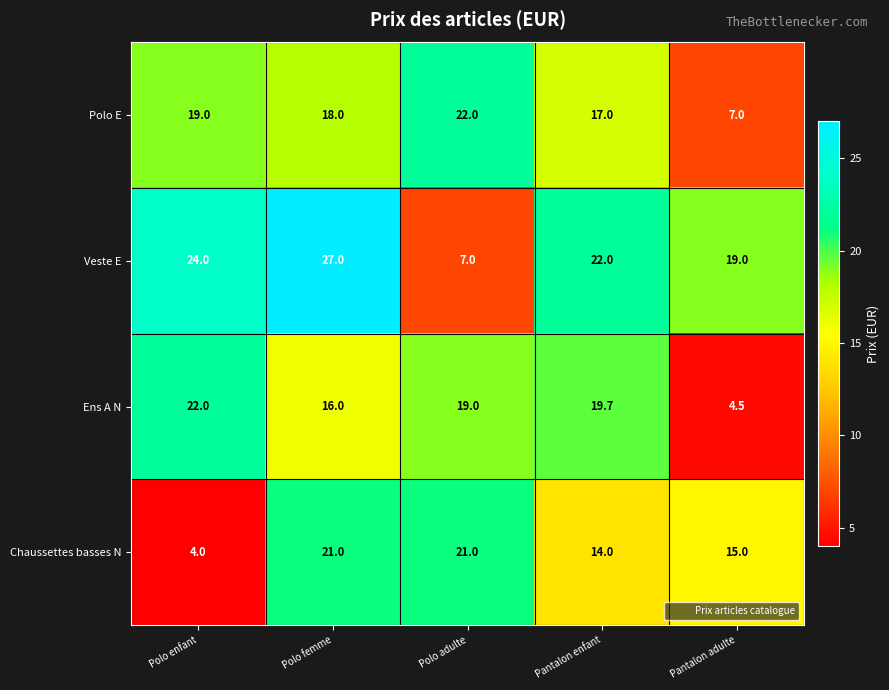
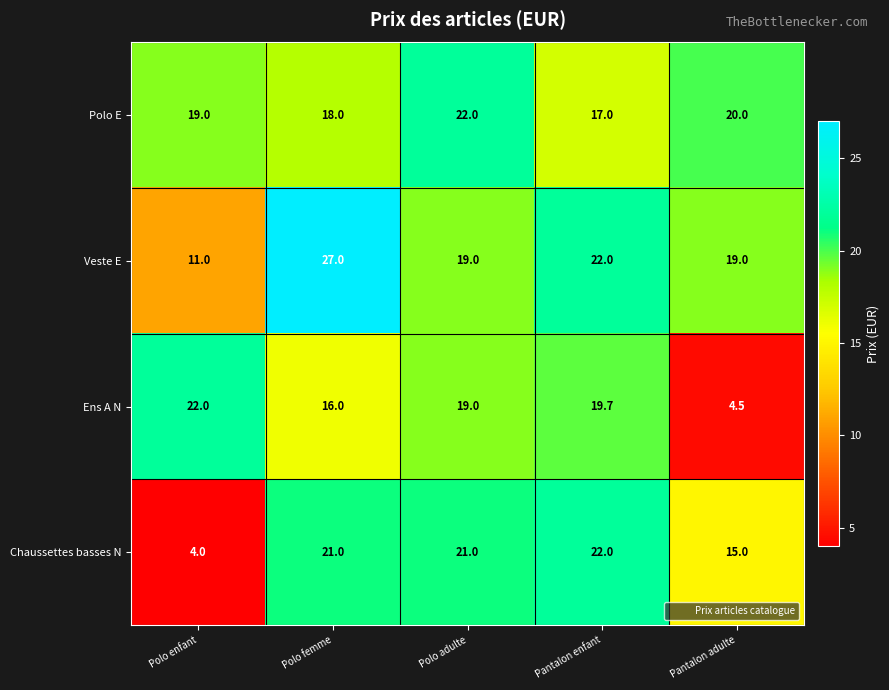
Polo E, Pantalon adulte: 7.0 -> 20.0
Veste E, Polo enfant: 24.0 -> 11.0
Veste E, Polo adulte: 7.0 -> 19.0
Chaussettes basses N, Pantalon enfant: 14.0 -> 22.0
